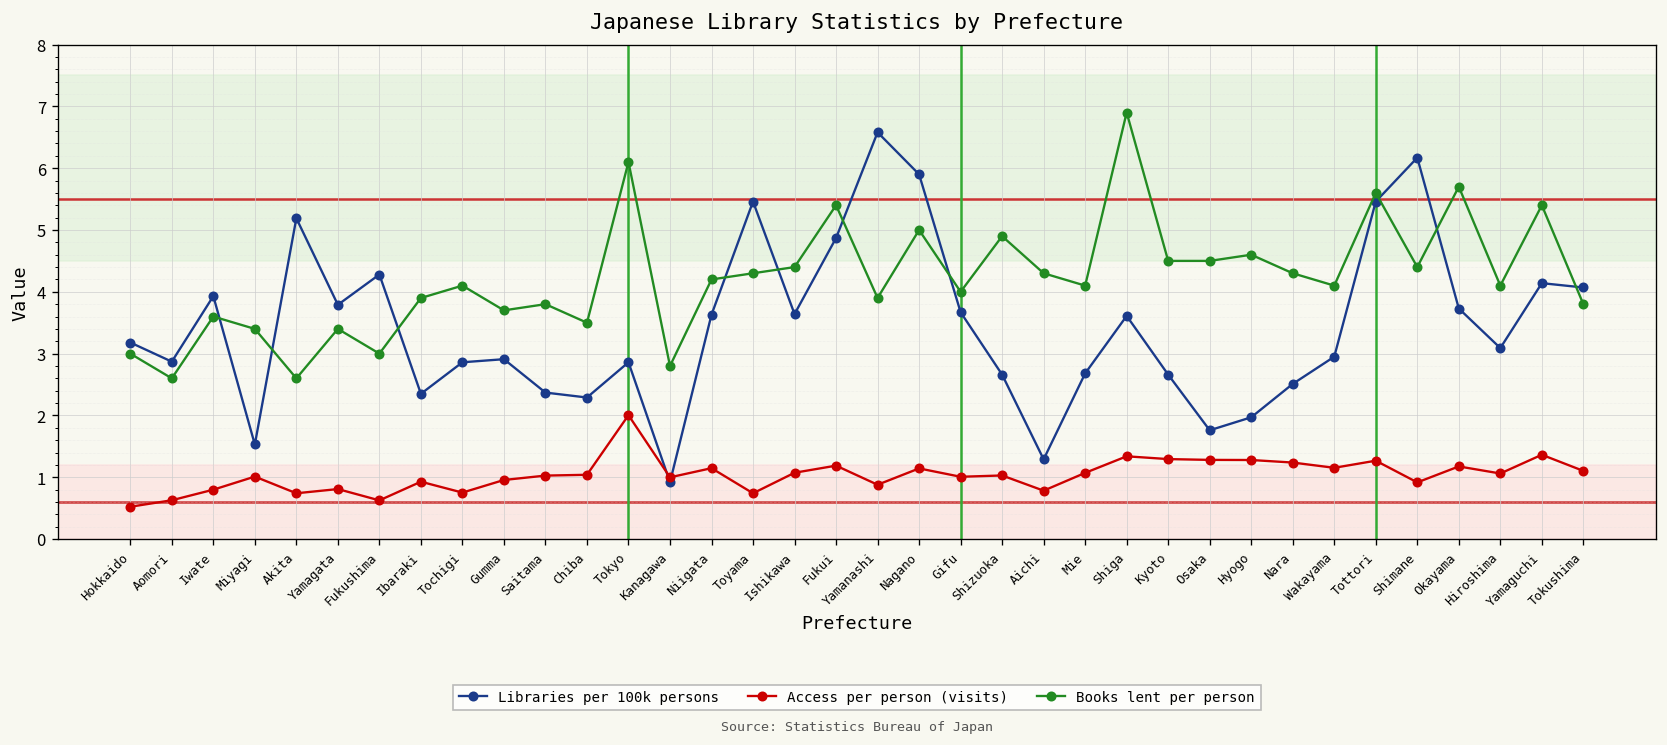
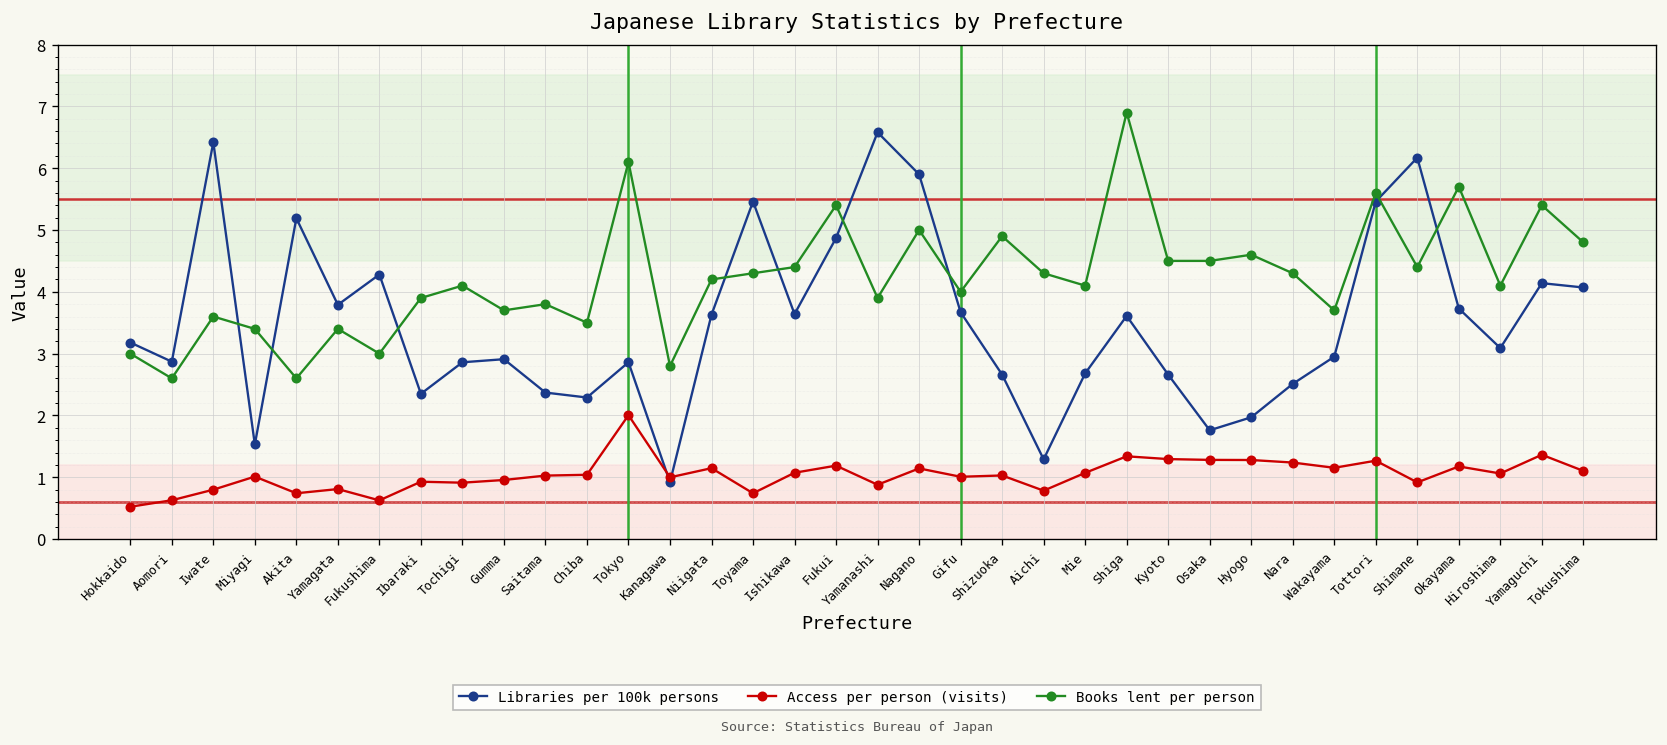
Libraries per 100k persons, Iwate: 3.9 -> 6.4
Access per person (visits), Tochigi: 0.8 -> 0.9
Books lent per person, Wakayama: 4.1 -> 3.7
Books lent per person, Tokushima: 3.8 -> 4.8
